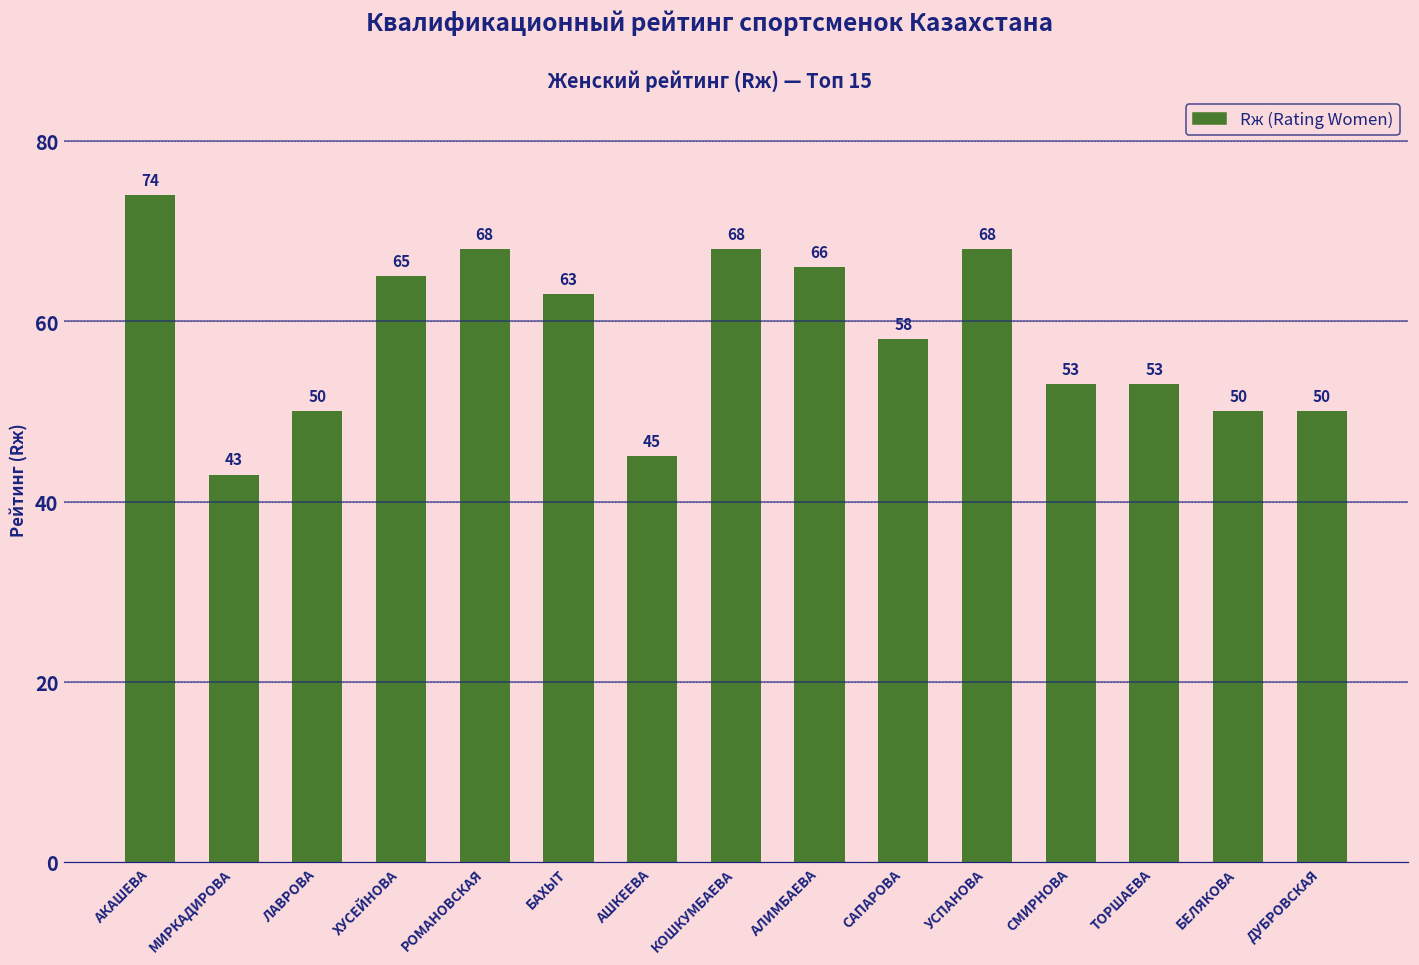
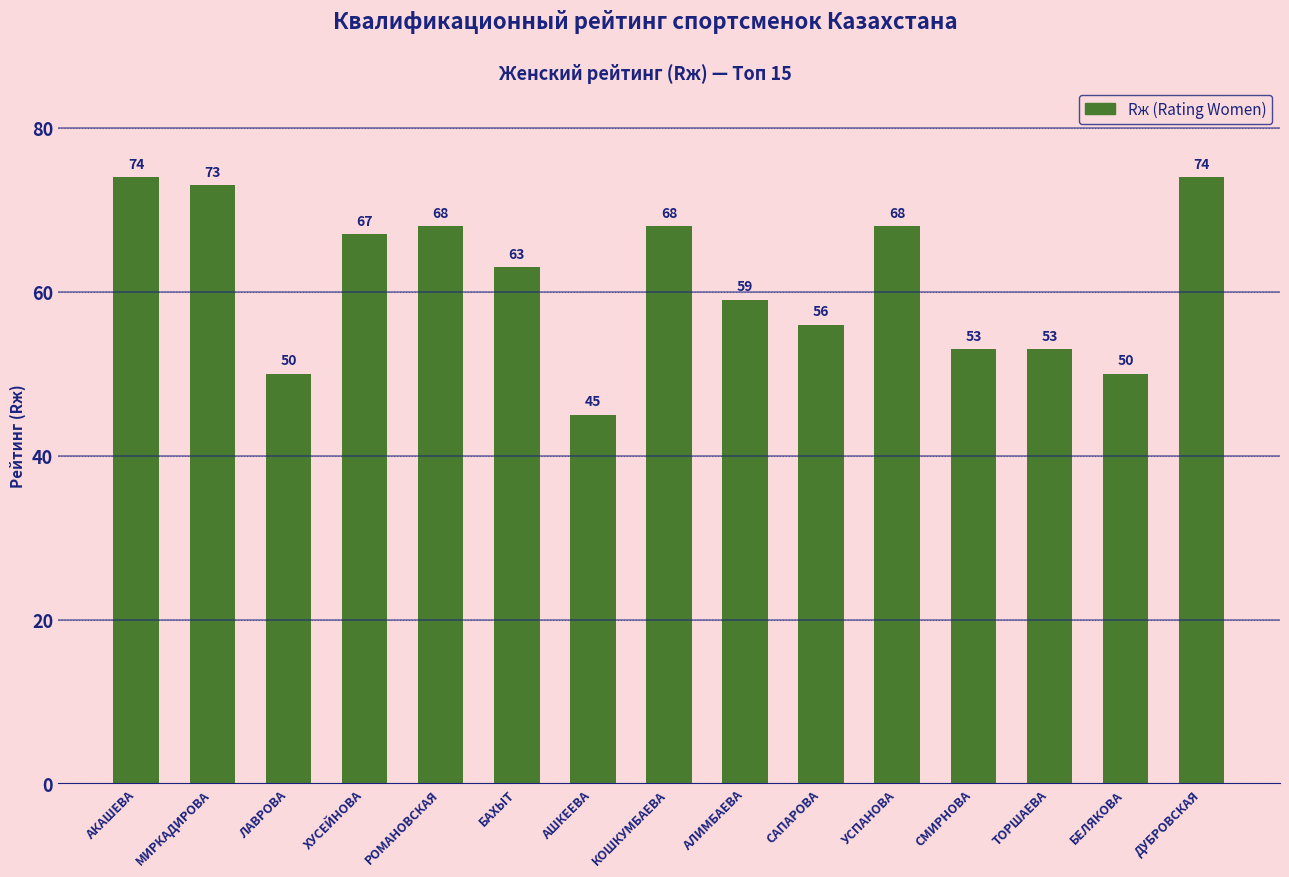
МИРКАДИРОВА: 43 -> 73
ХУСЕЙНОВА: 65 -> 67
АЛИМБАЕВА: 66 -> 59
САПАРОВА: 58 -> 56
ДУБРОВСКАЯ: 50 -> 74
